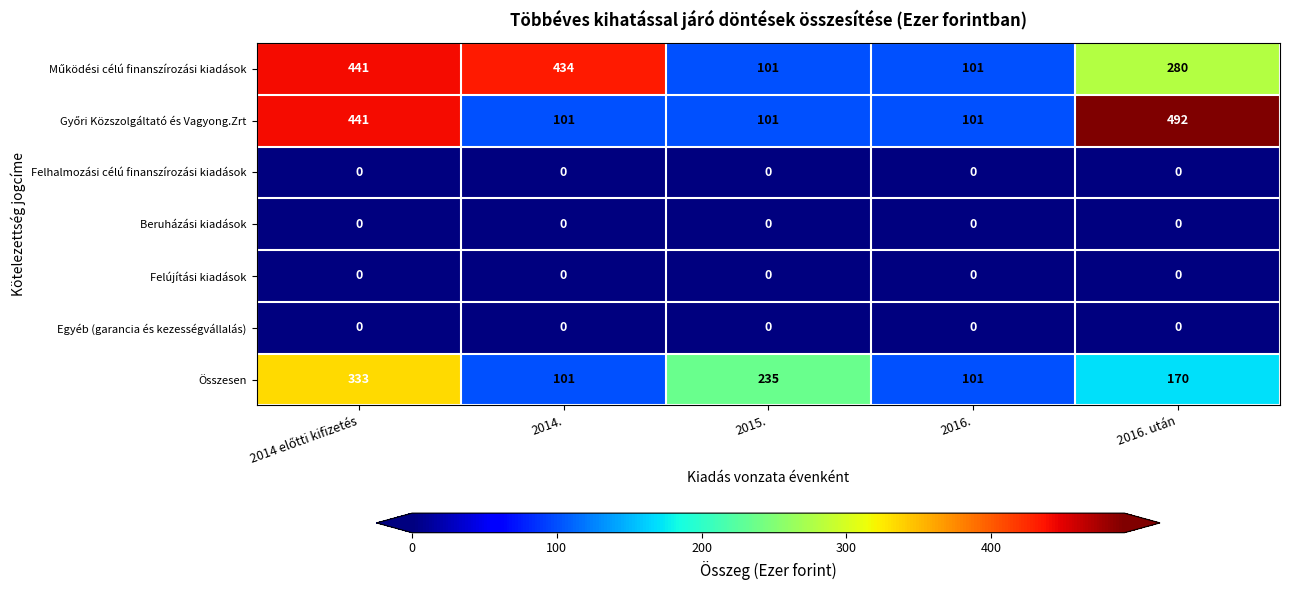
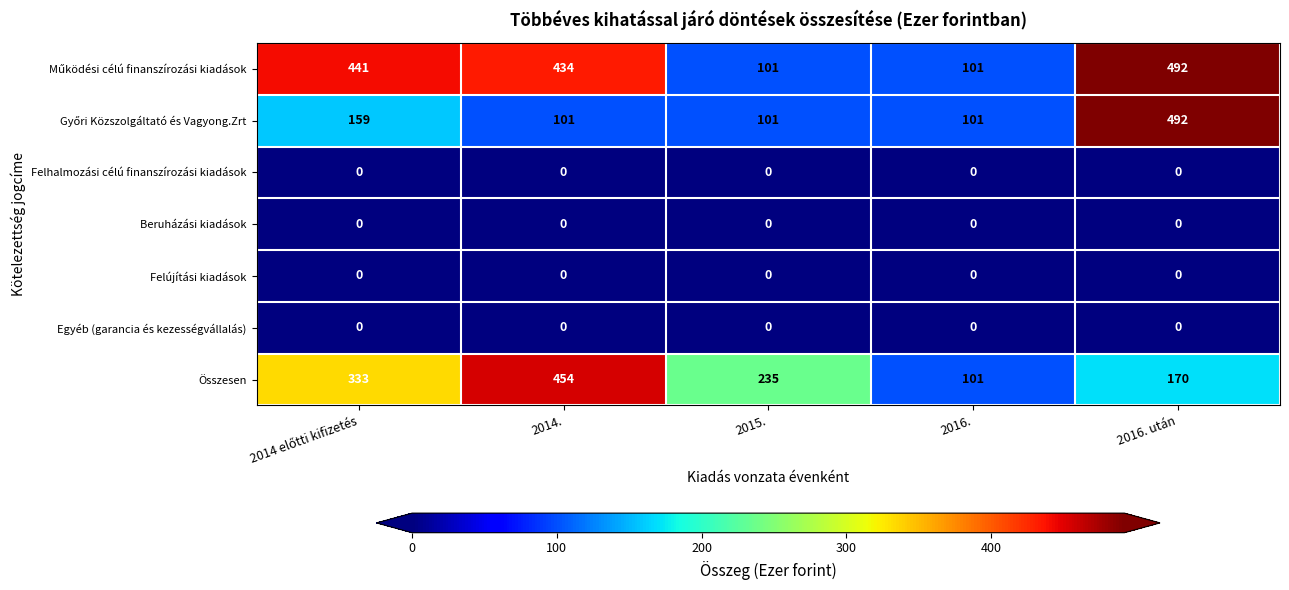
Működési célú finanszírozási kiadások, 2016. után: 280 -> 492
Győri Közszolgáltató és Vagyong.Zrt, 2014 előtti kifizetés: 441 -> 159
Összesen, 2014.: 101 -> 454
